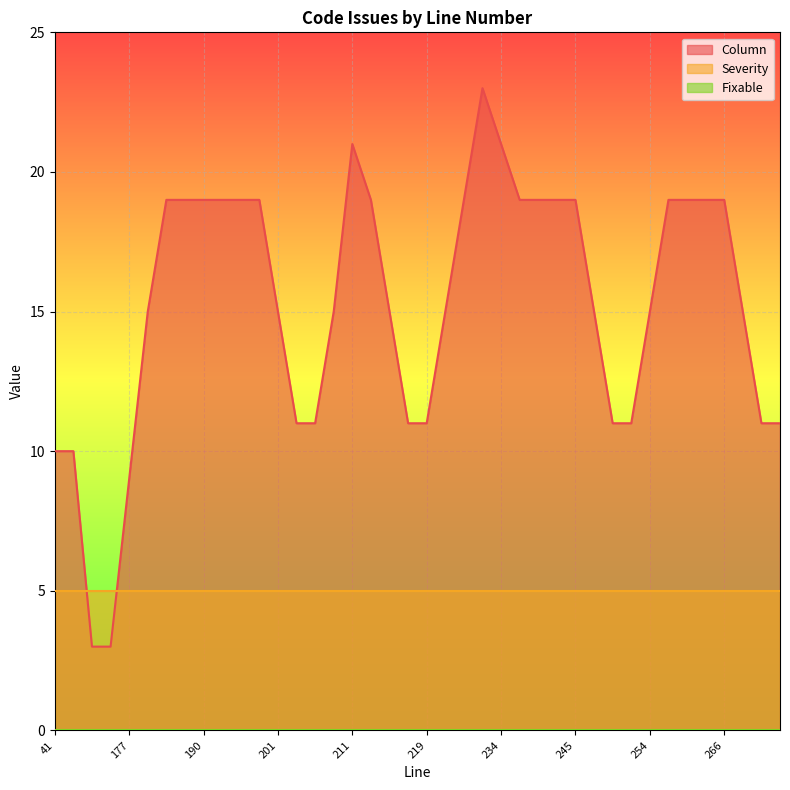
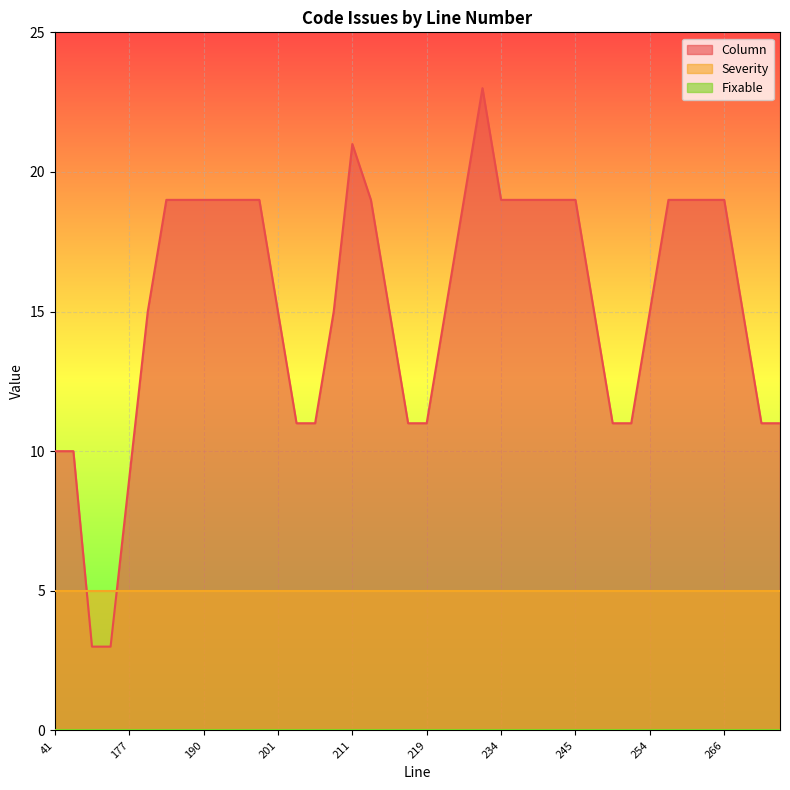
Column, 234: 21 -> 19
